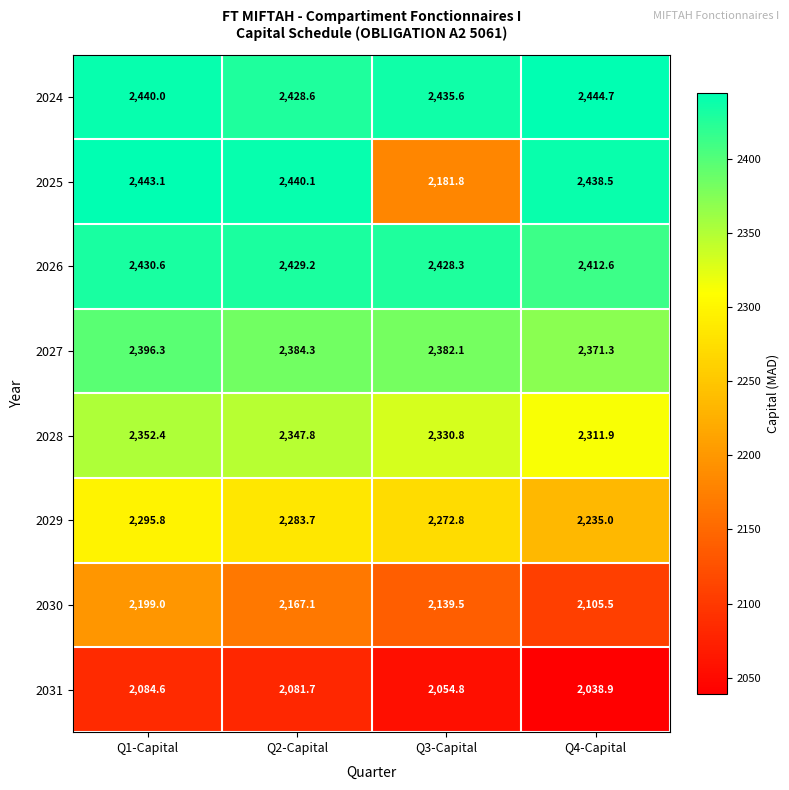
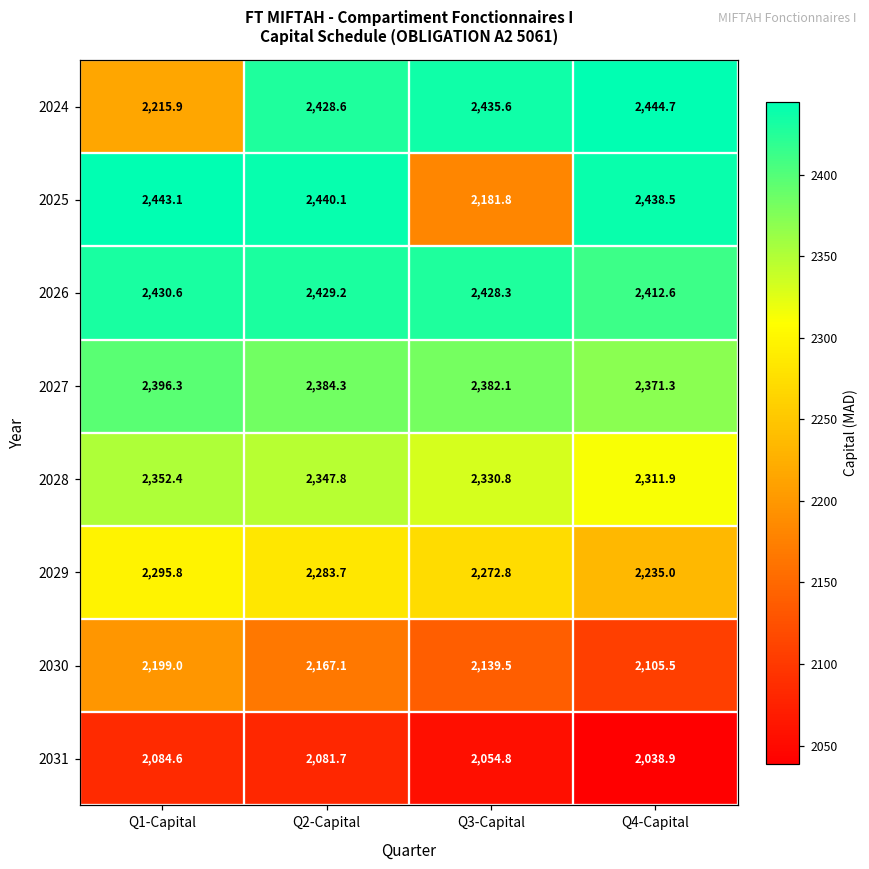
2024, Q1-Capital: 2,440.0 -> 2,215.9
